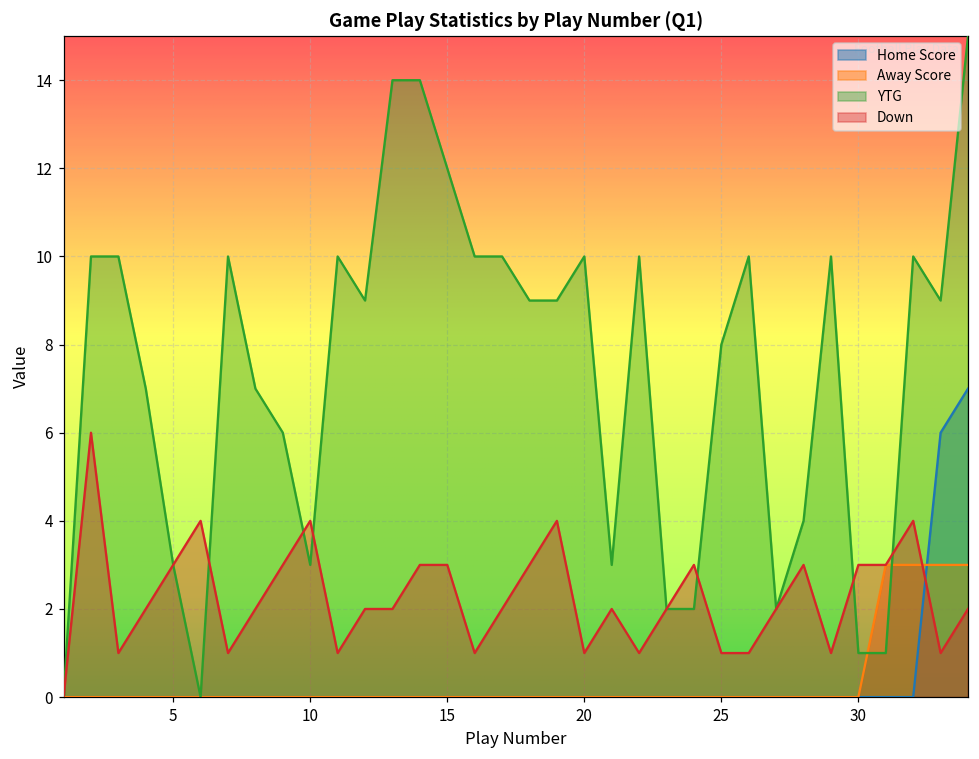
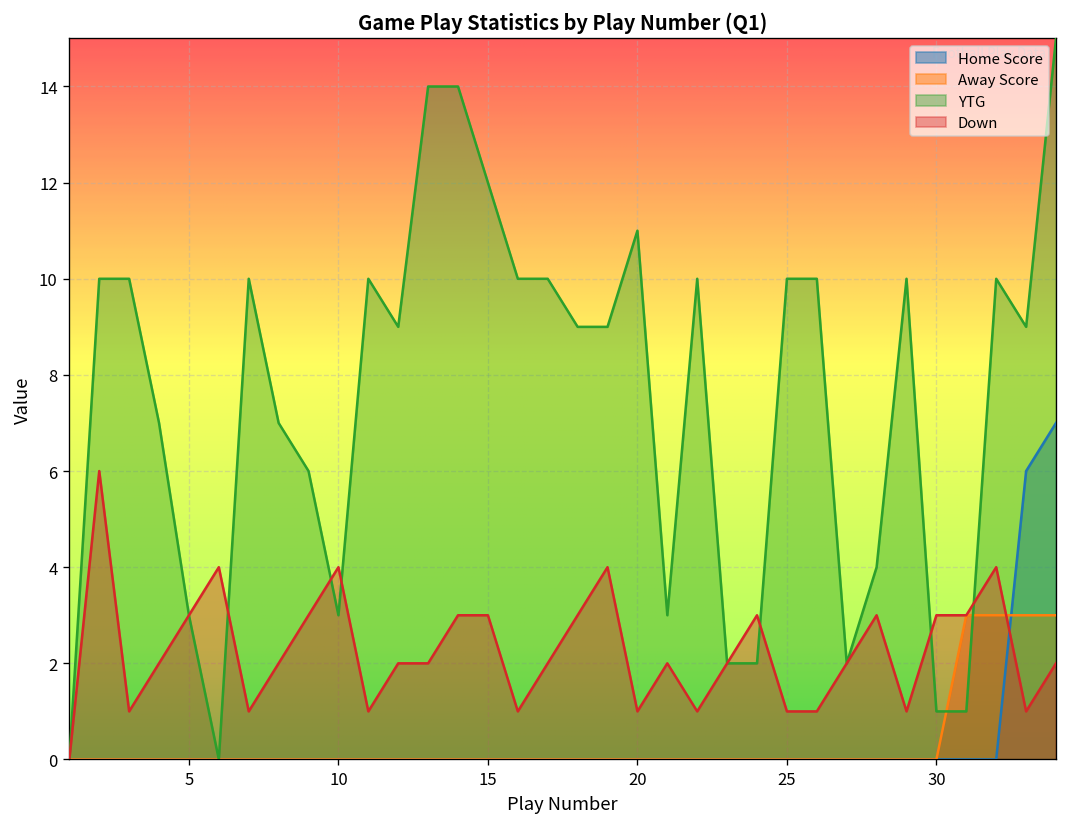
YTG, 20: 10 -> 11
YTG, 25: 8 -> 10
